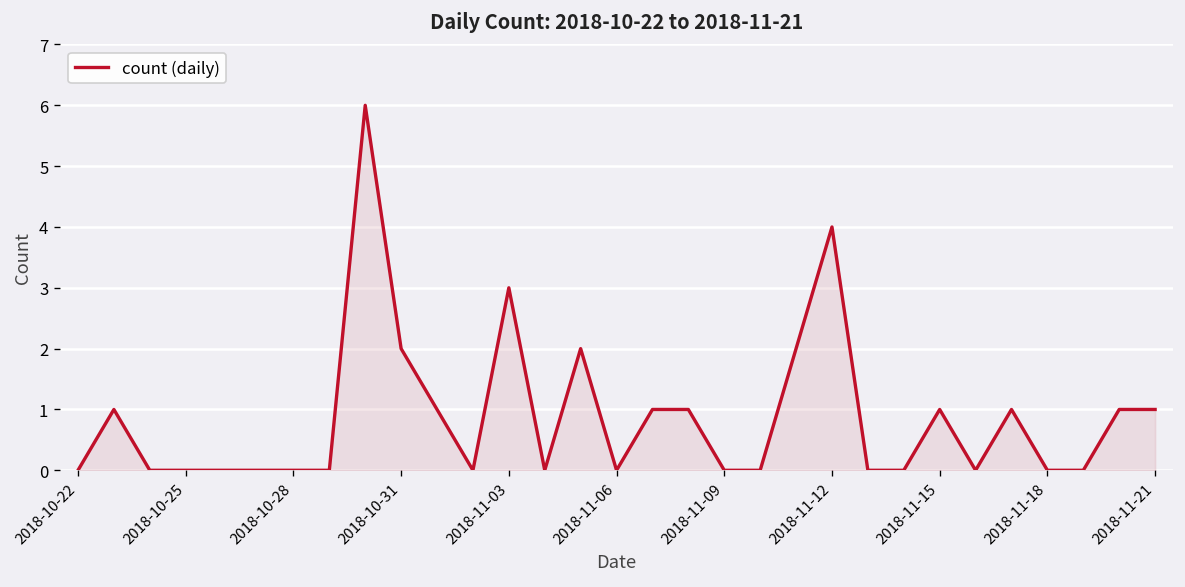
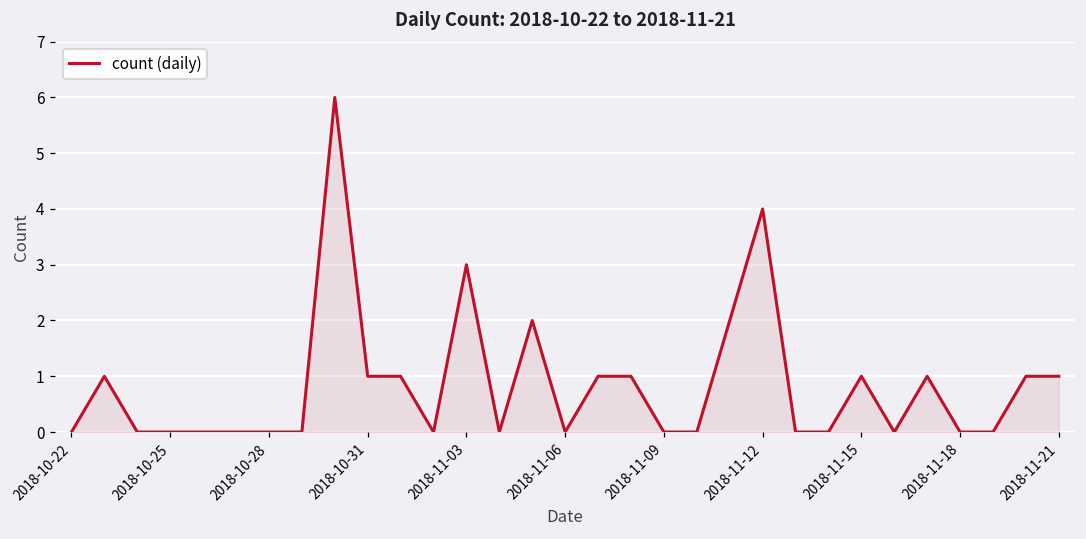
2018-10-31: 2 -> 1
